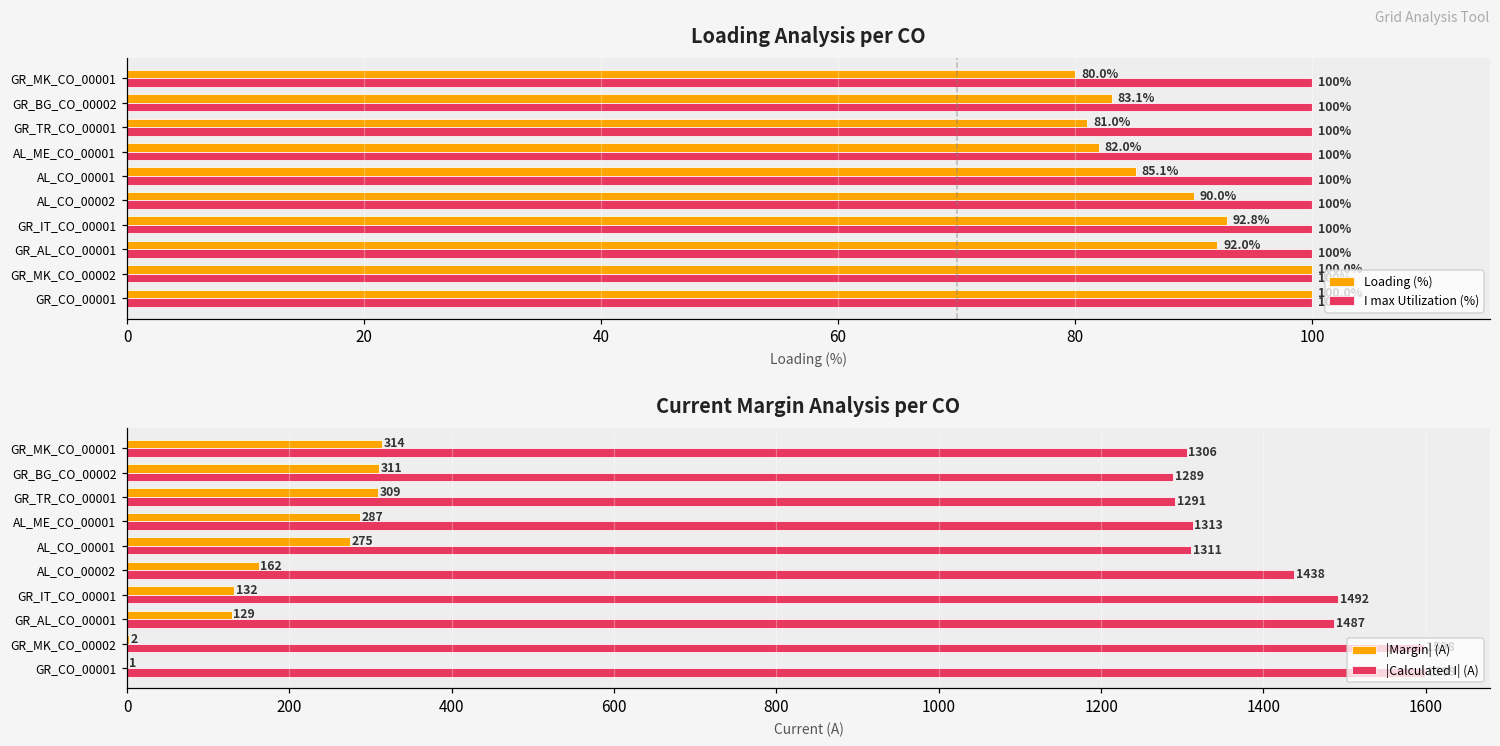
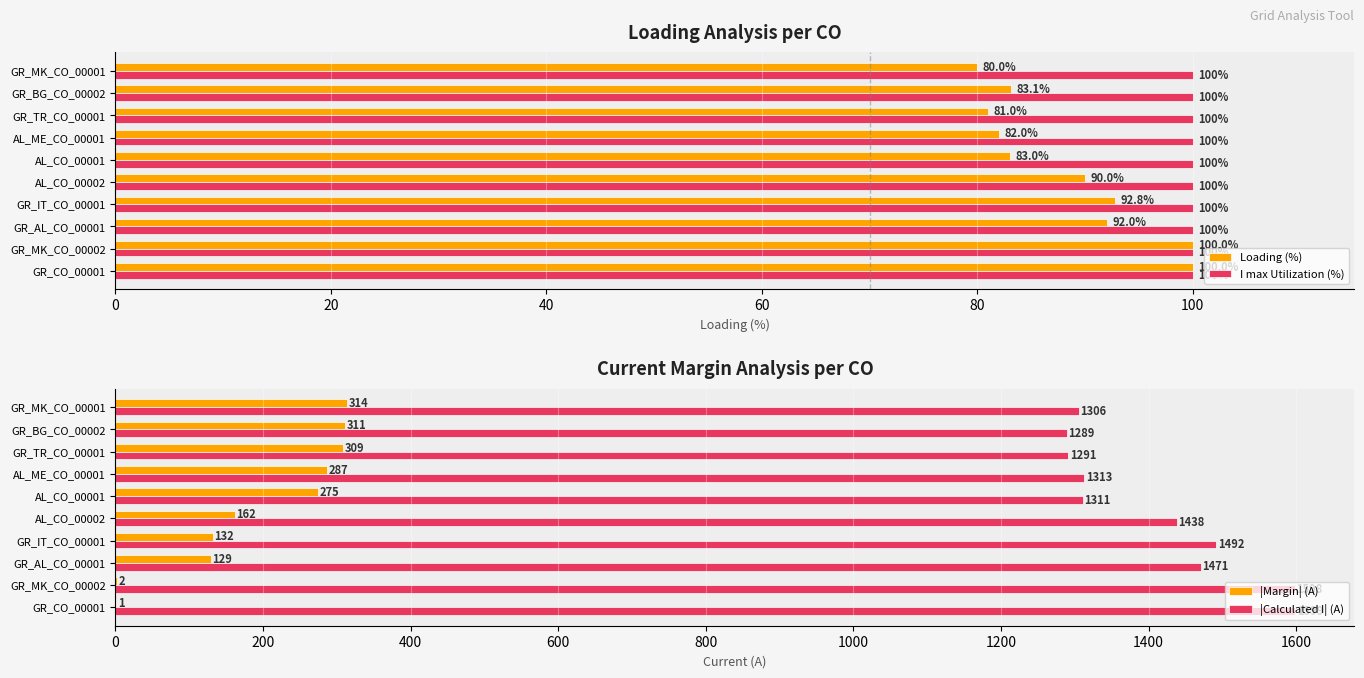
Loading Analysis per CO, Loading (%), AL_CO_00001: 85.1% -> 83.0%
Current Margin Analysis per CO, |Calculated I| (A), GR_AL_CO_00001: 1487 -> 1471
